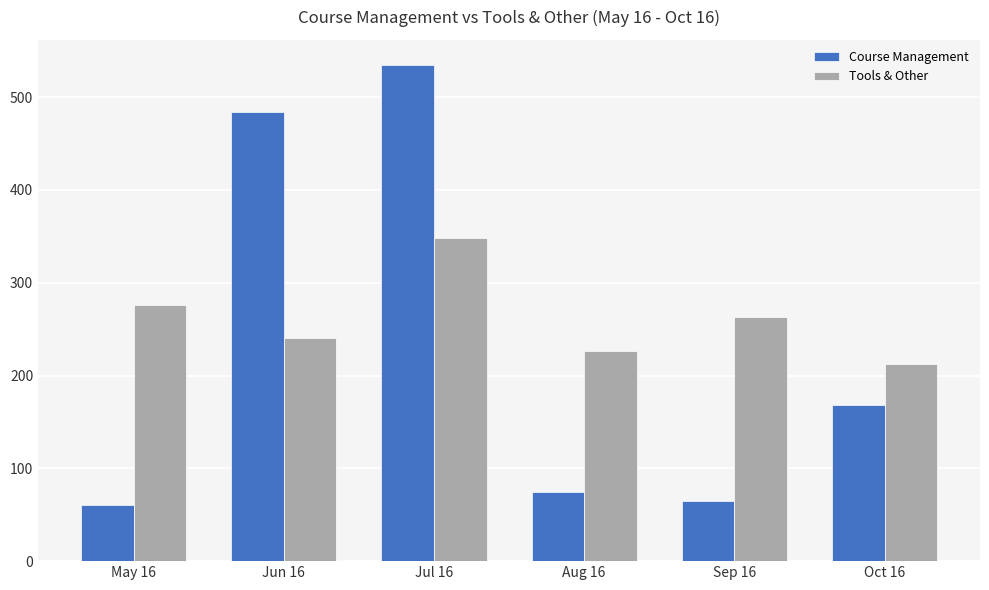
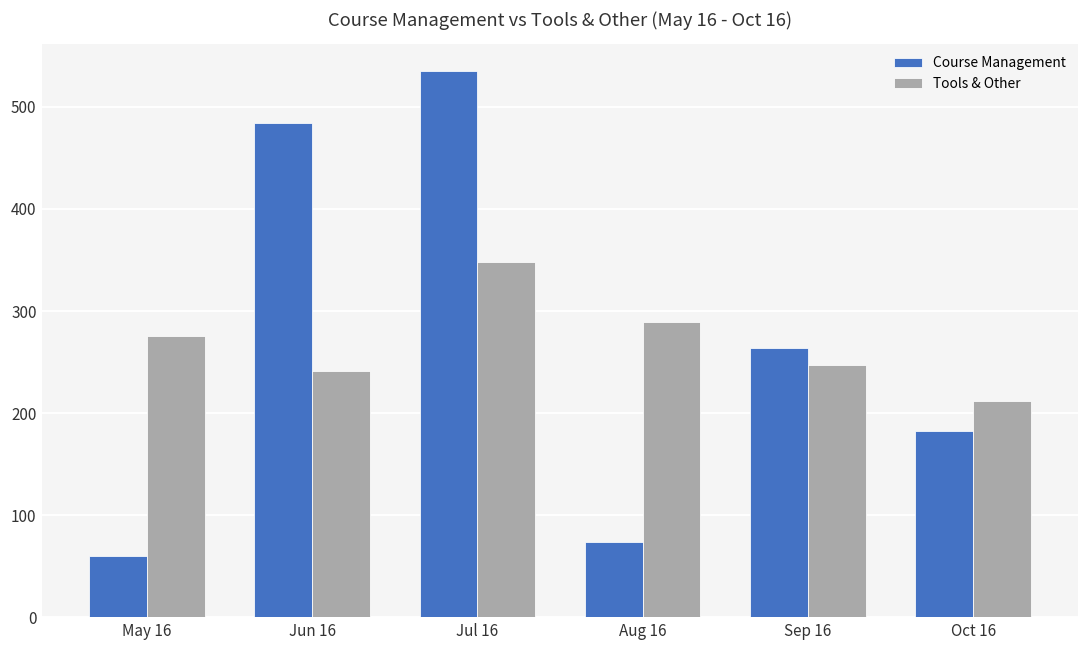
Tools & Other, Aug 16: 230 -> 290
Course Management, Sep 16: 70 -> 260
Tools & Other, Sep 16: 260 -> 250
Course Management, Oct 16: 170 -> 180
